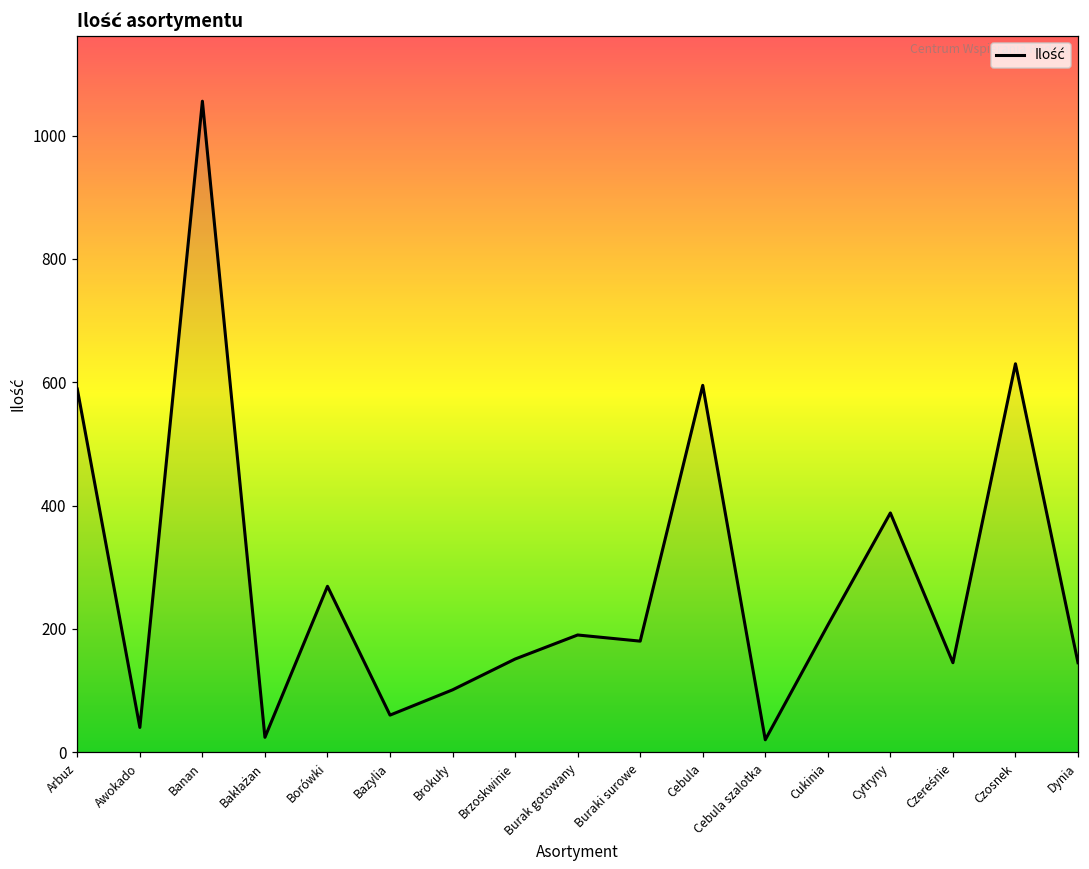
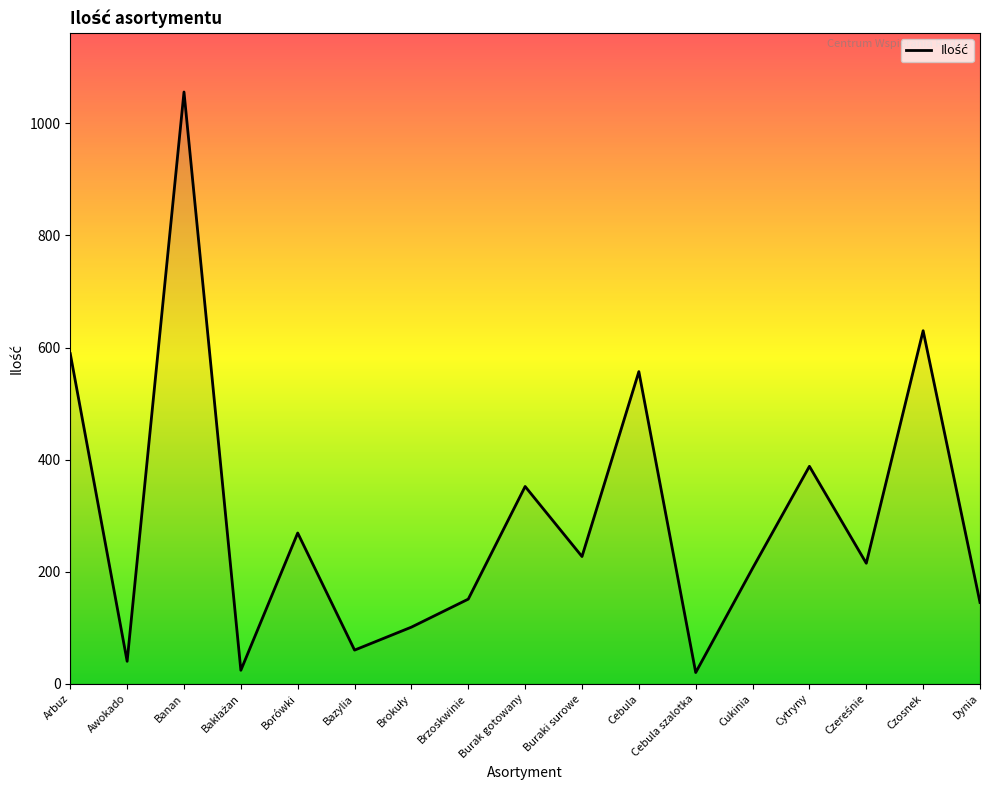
Burak gotowany: 190 -> 350
Buraki surowe: 180 -> 230
Cebula: 600 -> 560
Czereśnie: 150 -> 220
